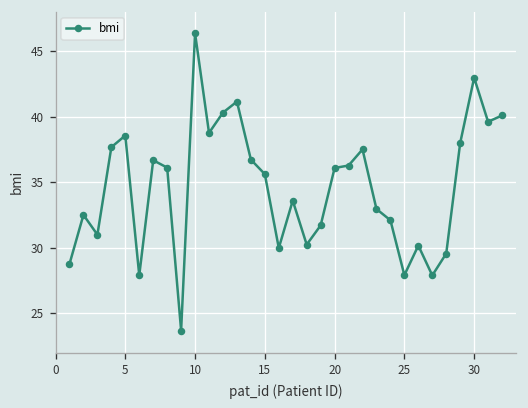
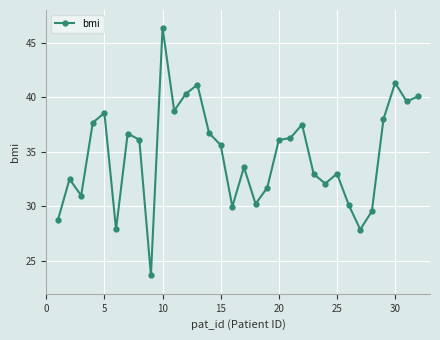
25: 27.9 -> 33.0
30: 43.0 -> 41.3
